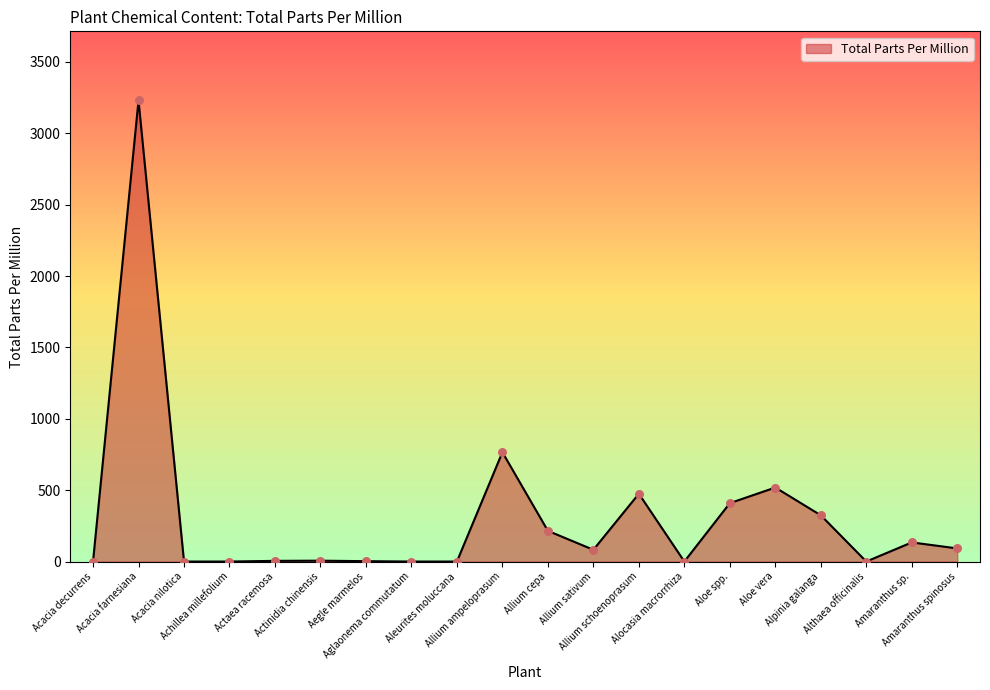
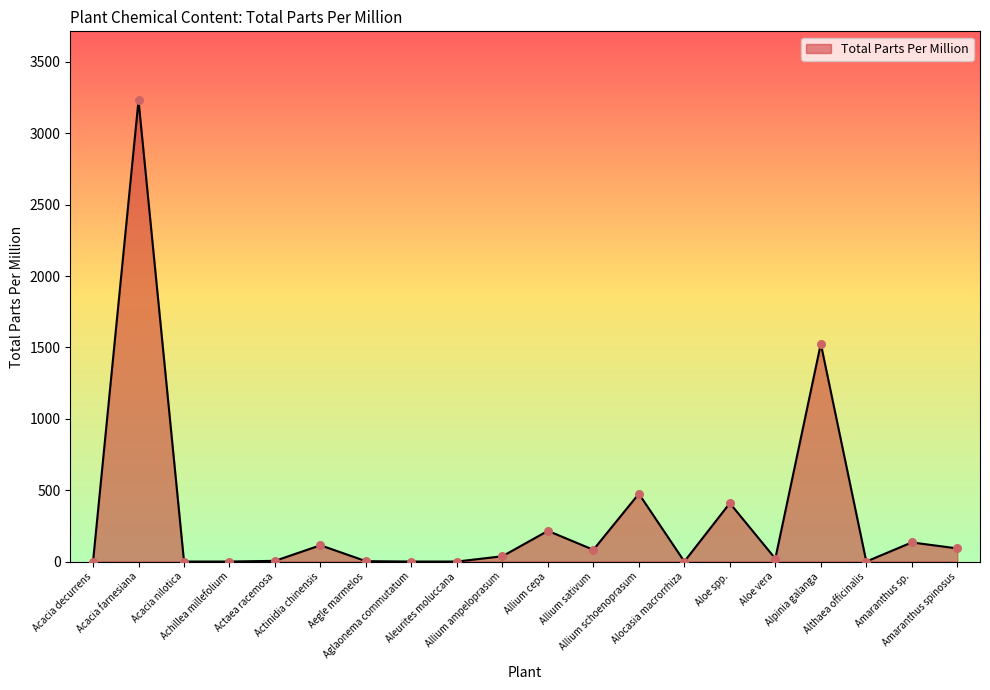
Actinidia chinensis: 10 -> 110
Allium ampeloprasum: 770 -> 40
Aloe vera: 520 -> 20
Alpinia galanga: 320 -> 1530
